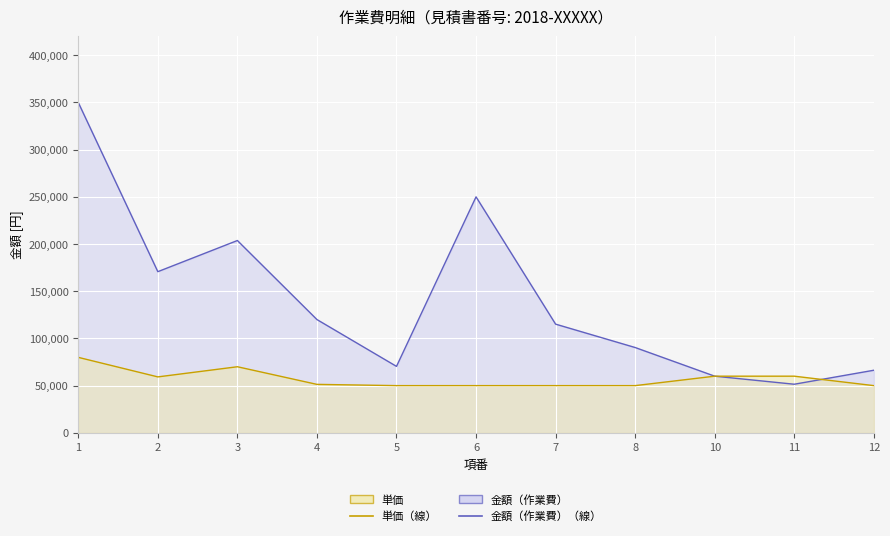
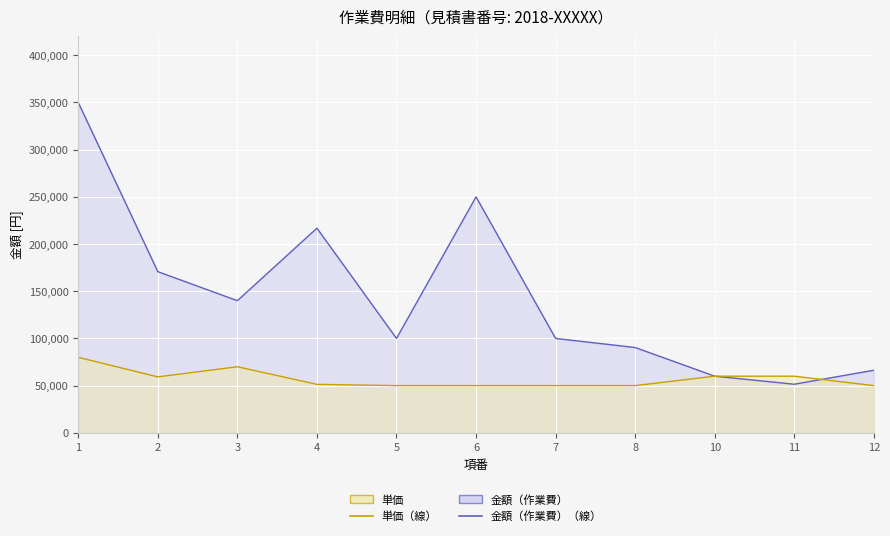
金額（作業費）, 3: 200,000 -> 140,000
金額（作業費）, 4: 120,000 -> 220,000
金額（作業費）, 5: 70,000 -> 100,000
金額（作業費）, 7: 120,000 -> 100,000
